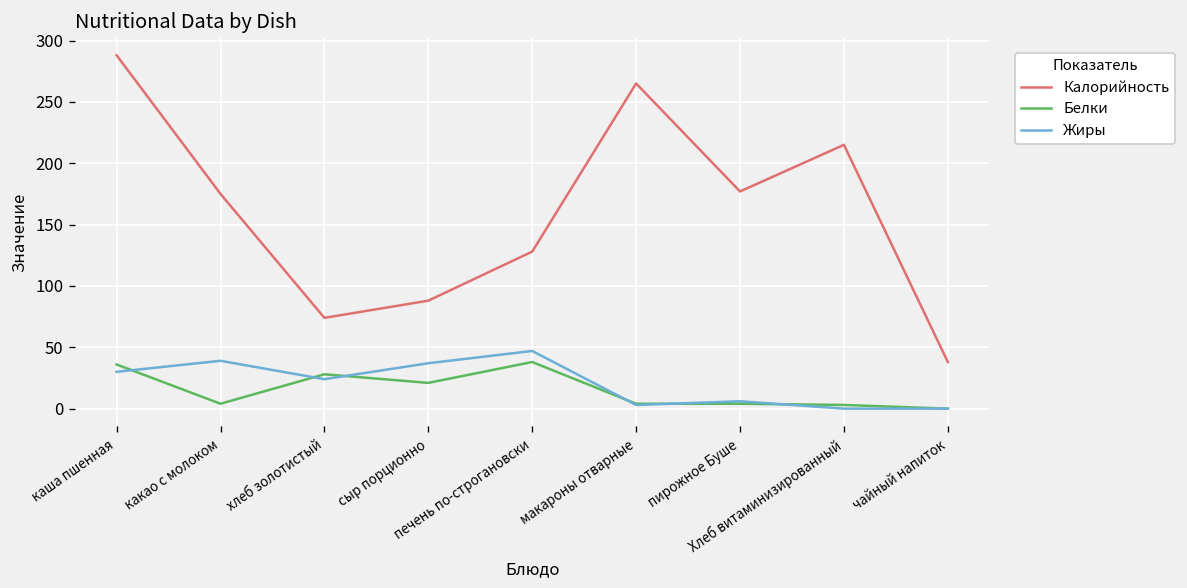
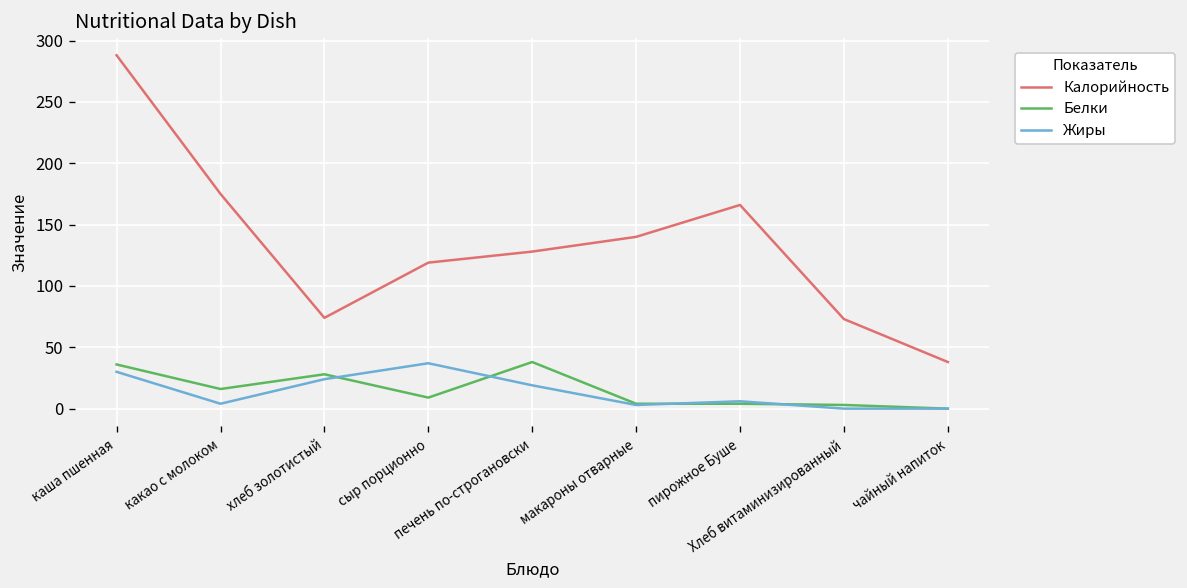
Белки, какао с молоком: 4 -> 16
Жиры, какао с молоком: 39 -> 4
Калорийность, сыр порционно: 88 -> 119
Белки, сыр порционно: 21 -> 9
Жиры, печень по-строгановски: 47 -> 19
Калорийность, макароны отварные: 265 -> 140
Калорийность, пирожное Буше: 177 -> 166
Калорийность, Хлеб витаминизированный: 215 -> 73
